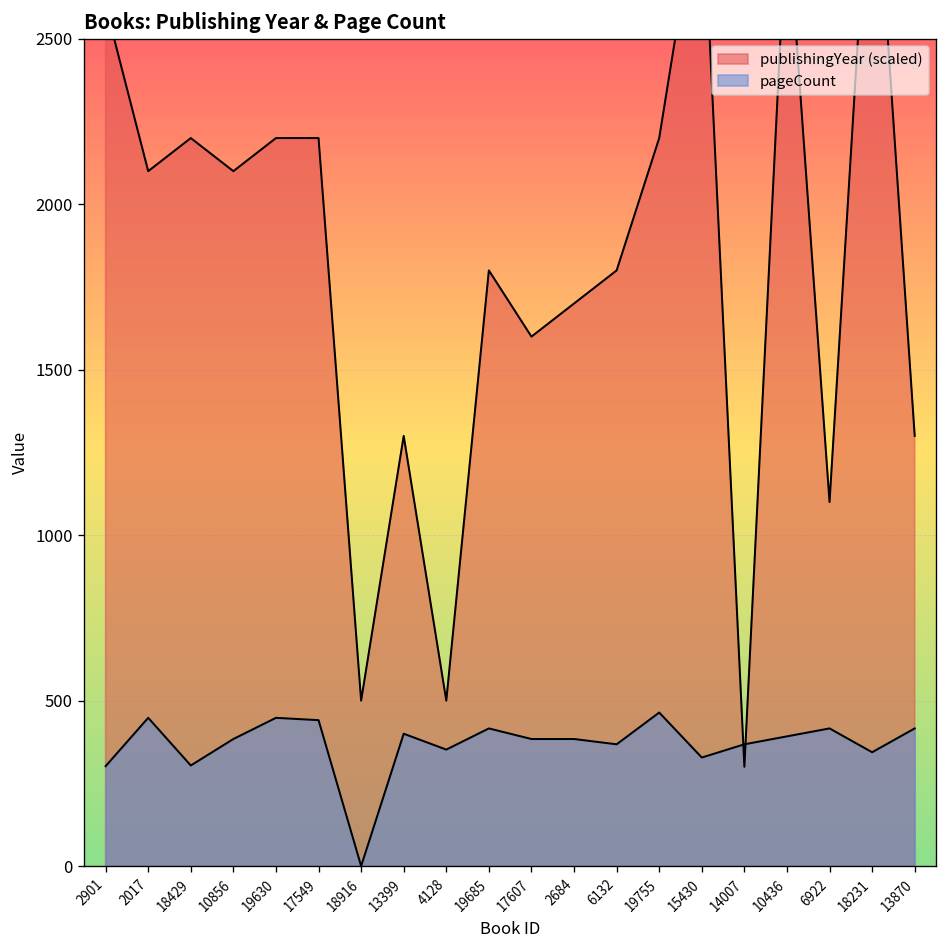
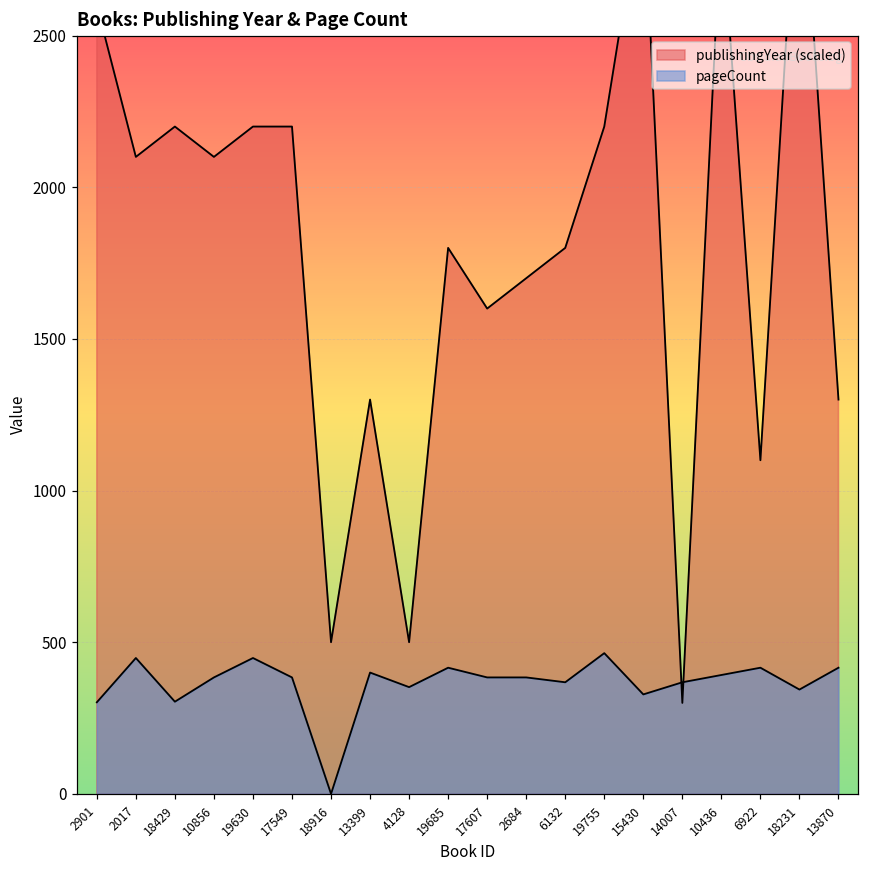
pageCount, 17549: 440 -> 380
